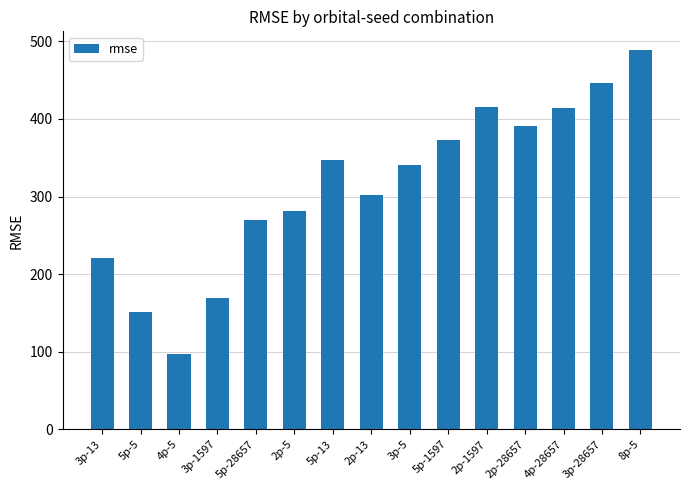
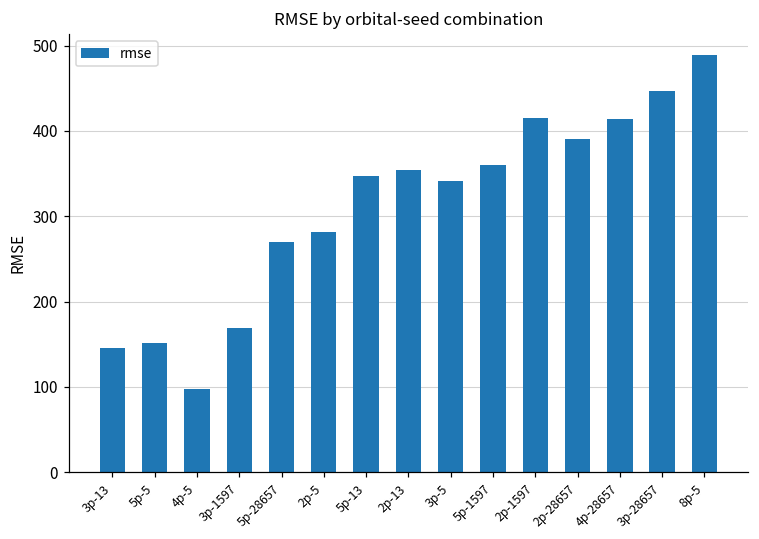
3p-13: 220 -> 150
2p-13: 300 -> 350
5p-1597: 370 -> 360
